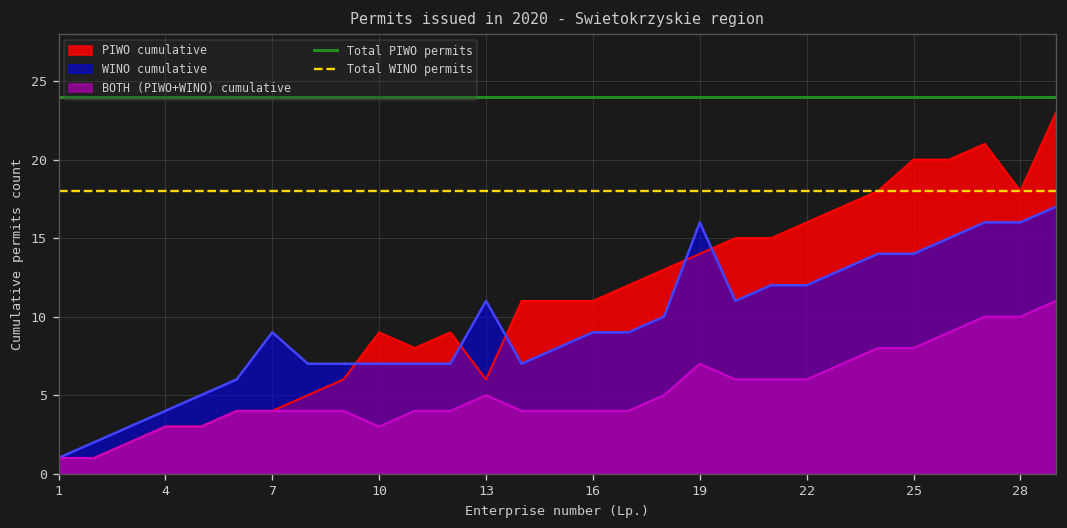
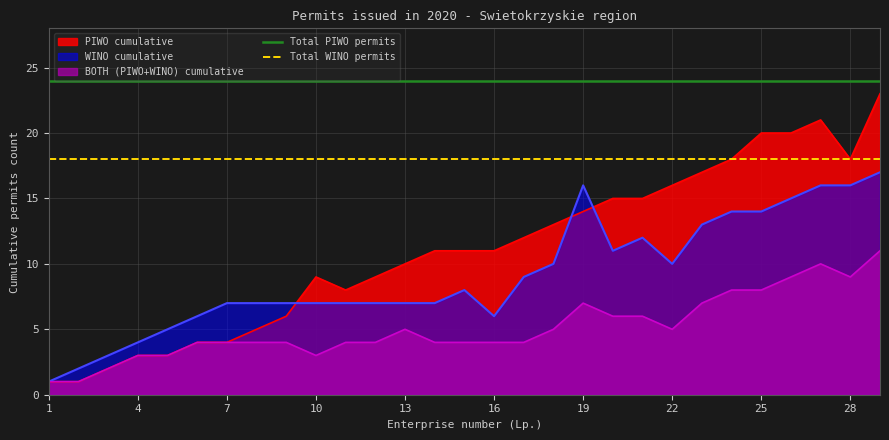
WINO cumulative, 7: 9 -> 7
PIWO cumulative, 13: 6 -> 10
WINO cumulative, 13: 11 -> 7
WINO cumulative, 16: 9 -> 6
WINO cumulative, 22: 12 -> 10
BOTH (PIWO+WINO) cumulative, 22: 6 -> 5
BOTH (PIWO+WINO) cumulative, 28: 10 -> 9
